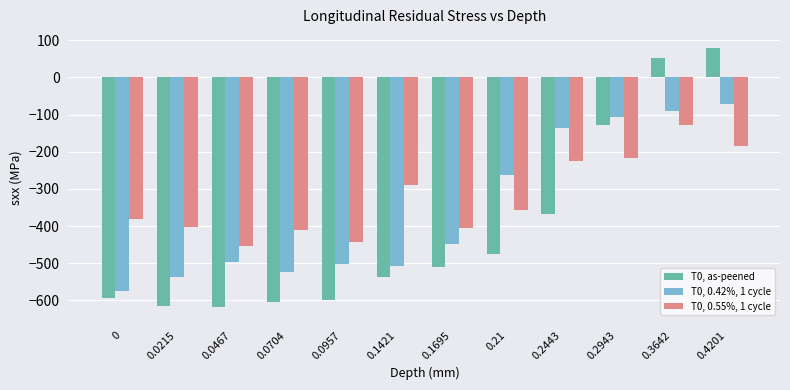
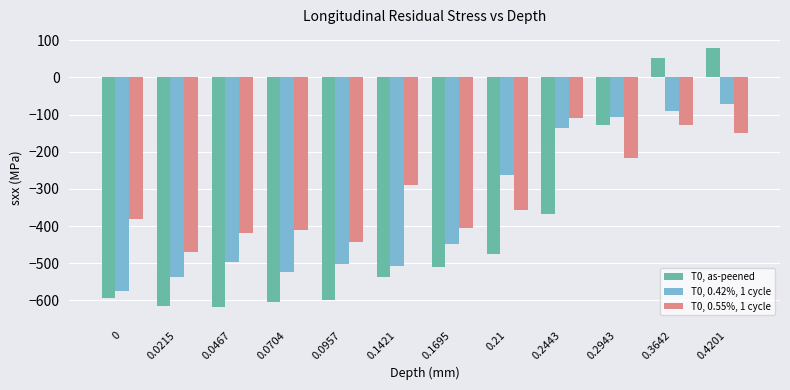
T0, 0.55%, 1 cycle, 0.0215: -400 -> -470
T0, 0.55%, 1 cycle, 0.0467: -450 -> -420
T0, 0.55%, 1 cycle, 0.2443: -230 -> -110
T0, 0.55%, 1 cycle, 0.4201: -180 -> -150
